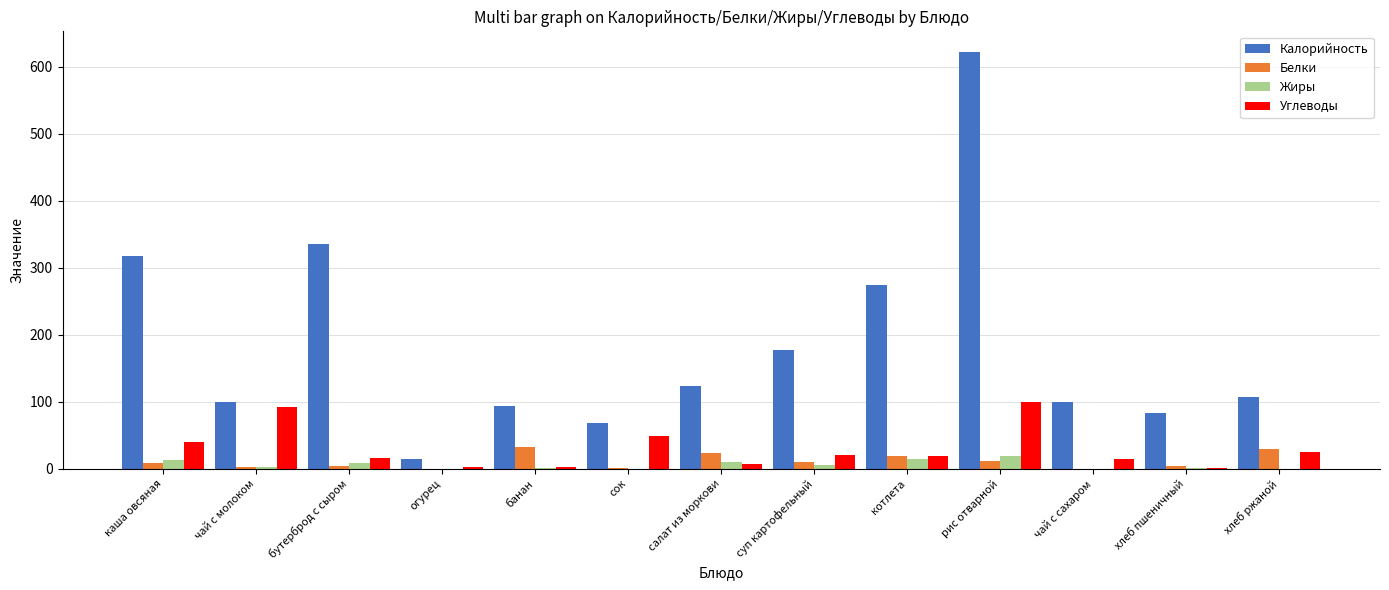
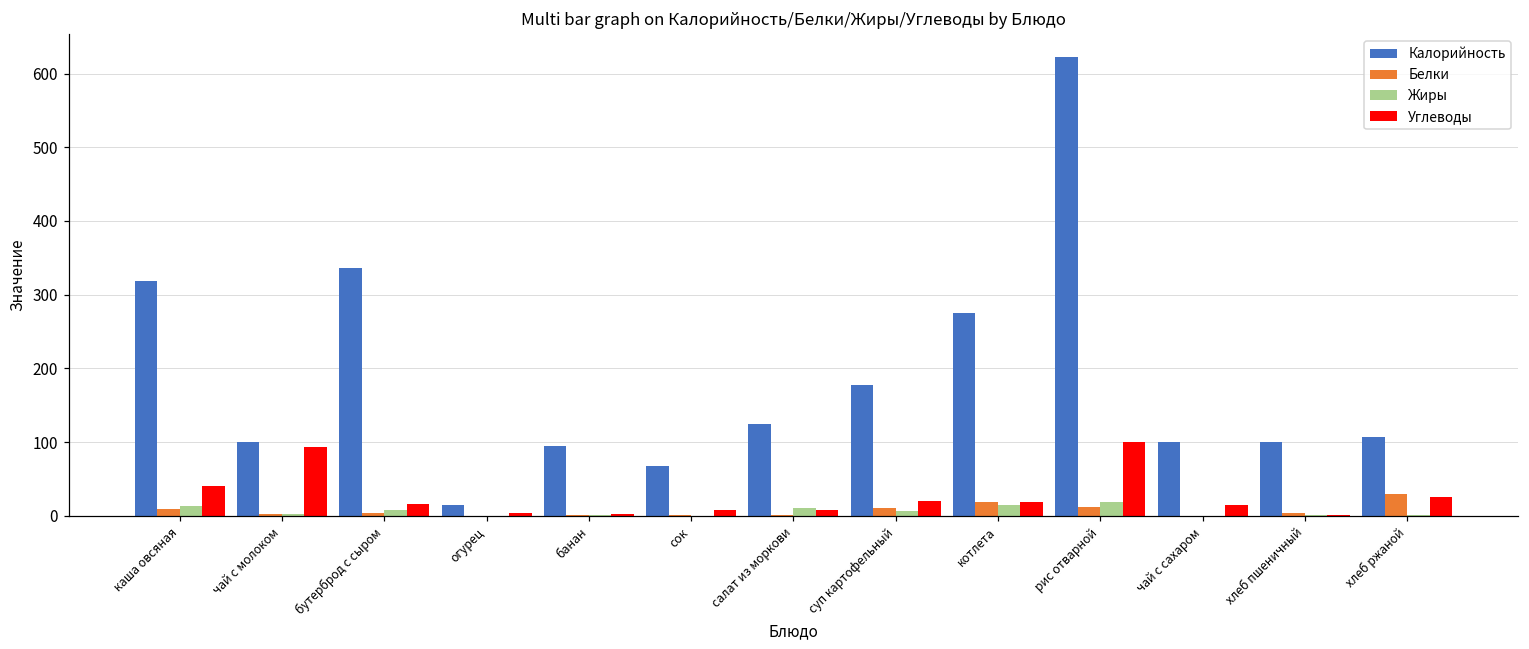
Белки, банан: 30 -> 0
Углеводы, сок: 50 -> 10
Белки, салат из моркови: 20 -> 0
Калорийность, хлеб пшеничный: 80 -> 100
